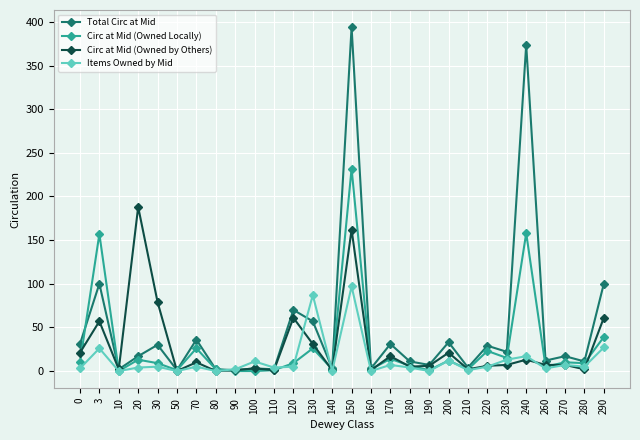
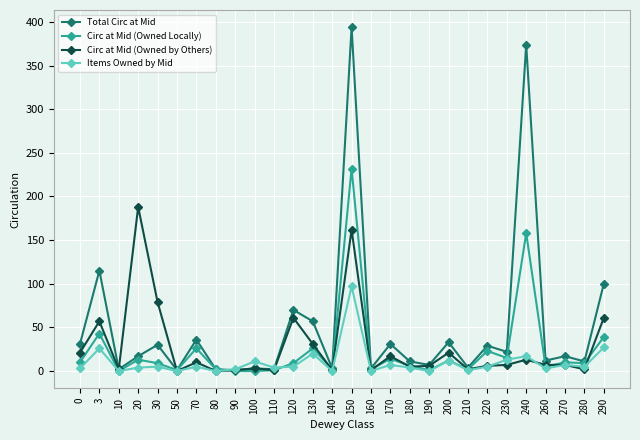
Total Circ at Mid, 3: 100 -> 120
Circ at Mid (Owned Locally), 3: 160 -> 40
Items Owned by Mid, 130: 90 -> 20
